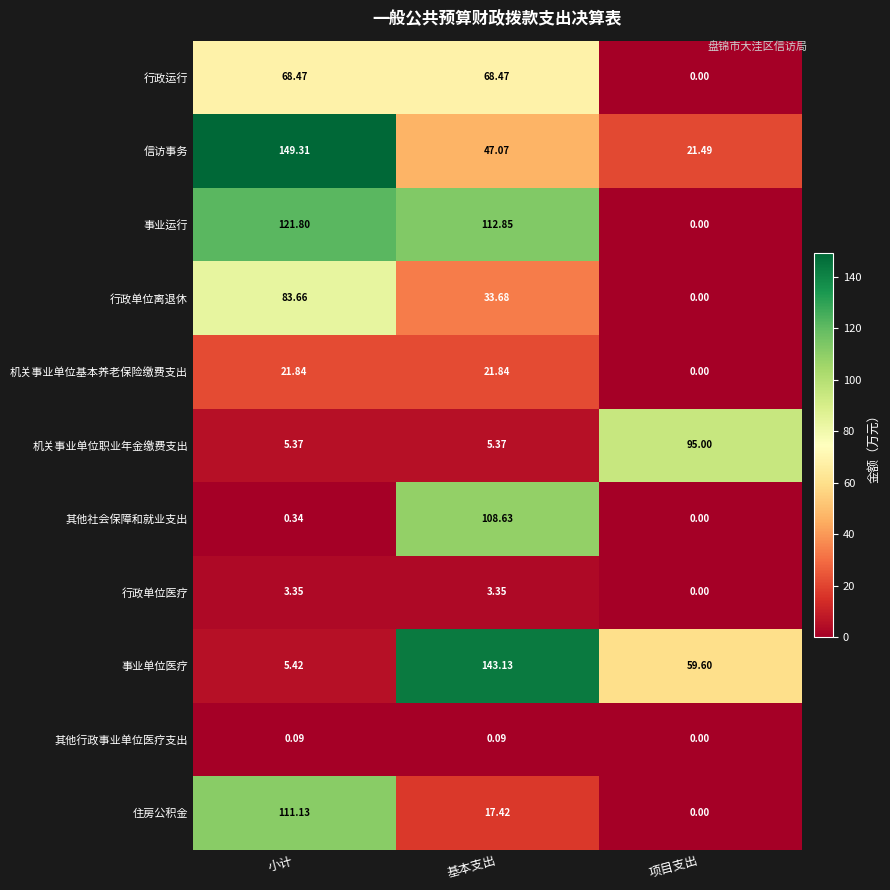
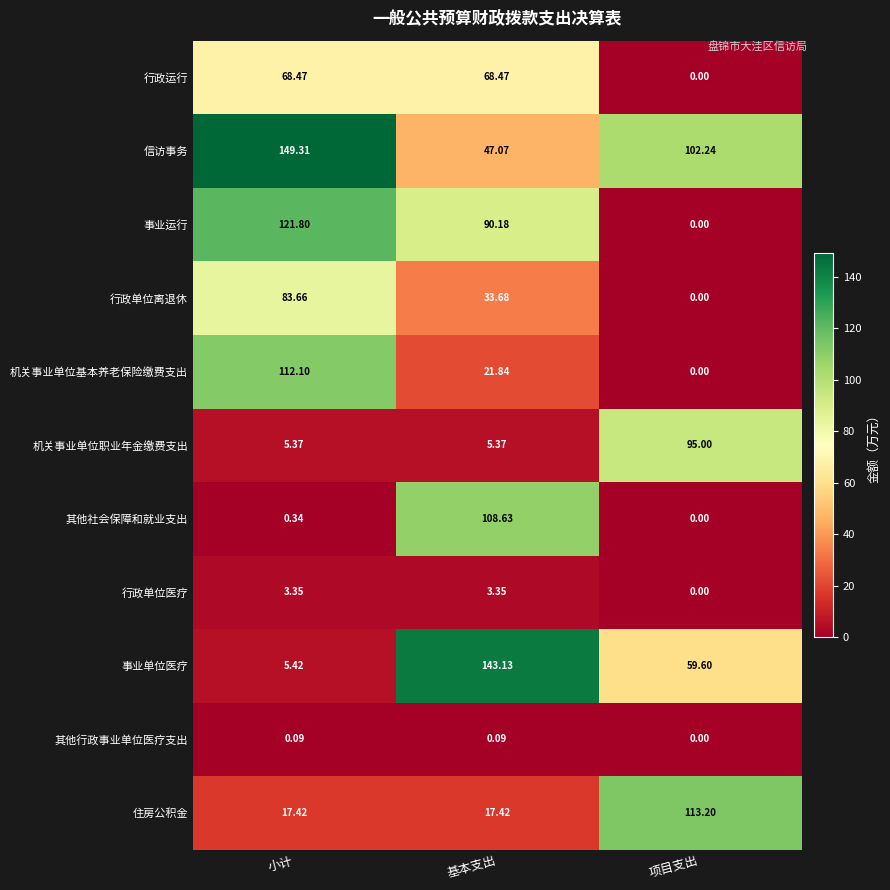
信访事务, 项目支出: 21.49 -> 102.24
事业运行, 基本支出: 112.85 -> 90.18
机关事业单位基本养老保险缴费支出, 小计: 21.84 -> 112.10
住房公积金, 小计: 111.13 -> 17.42
住房公积金, 项目支出: 0.00 -> 113.20
